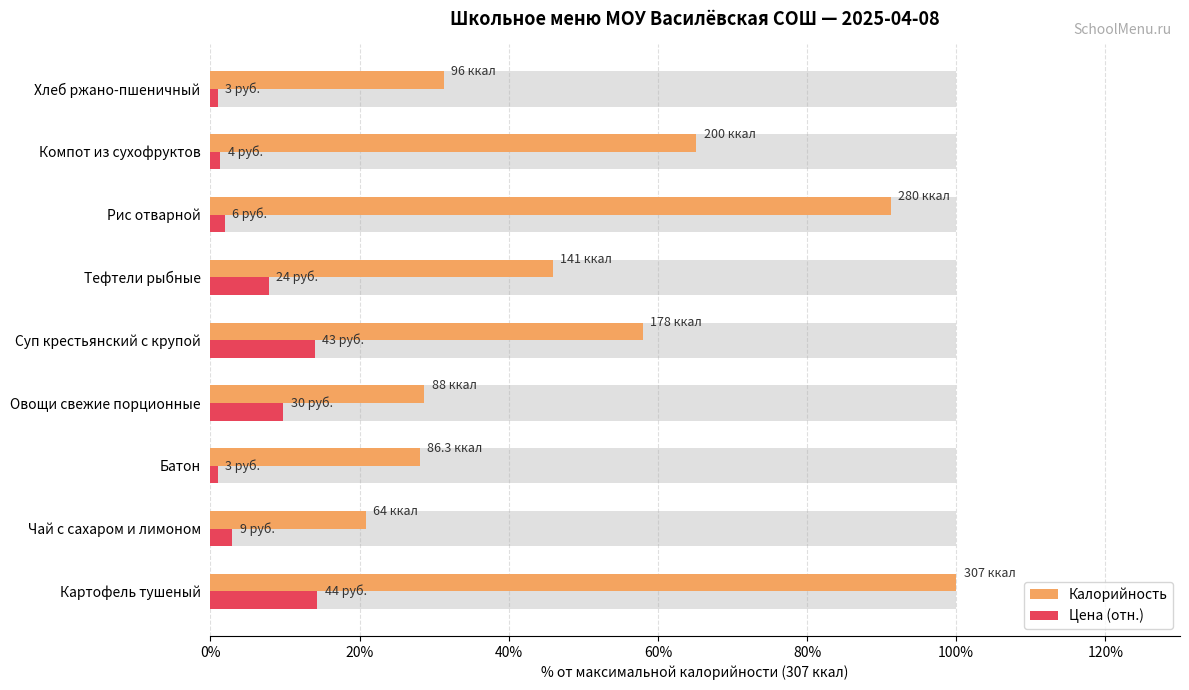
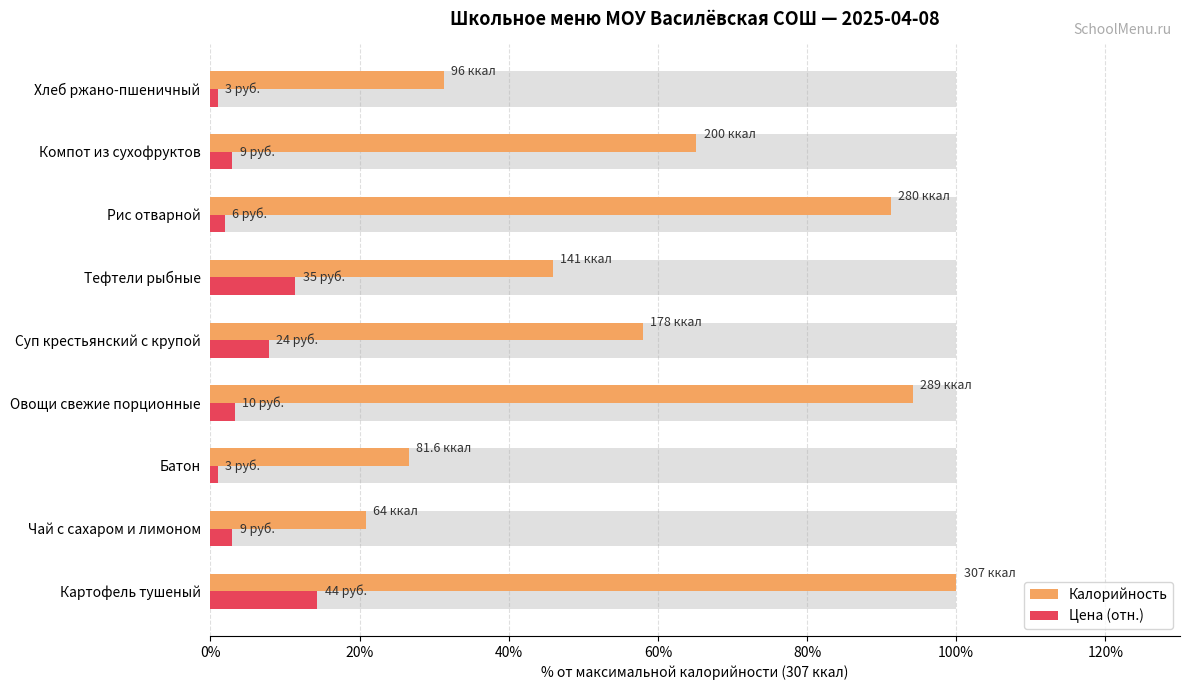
Цена (отн.), Компот из сухофруктов: 4 -> 9
Цена (отн.), Тефтели рыбные: 24 -> 35
Цена (отн.), Суп крестьянский с крупой: 43 -> 24
Калорийность, Овощи свежие порционные: 88 -> 289
Цена (отн.), Овощи свежие порционные: 30 -> 10
Калорийность, Батон: 86.3 -> 81.6
